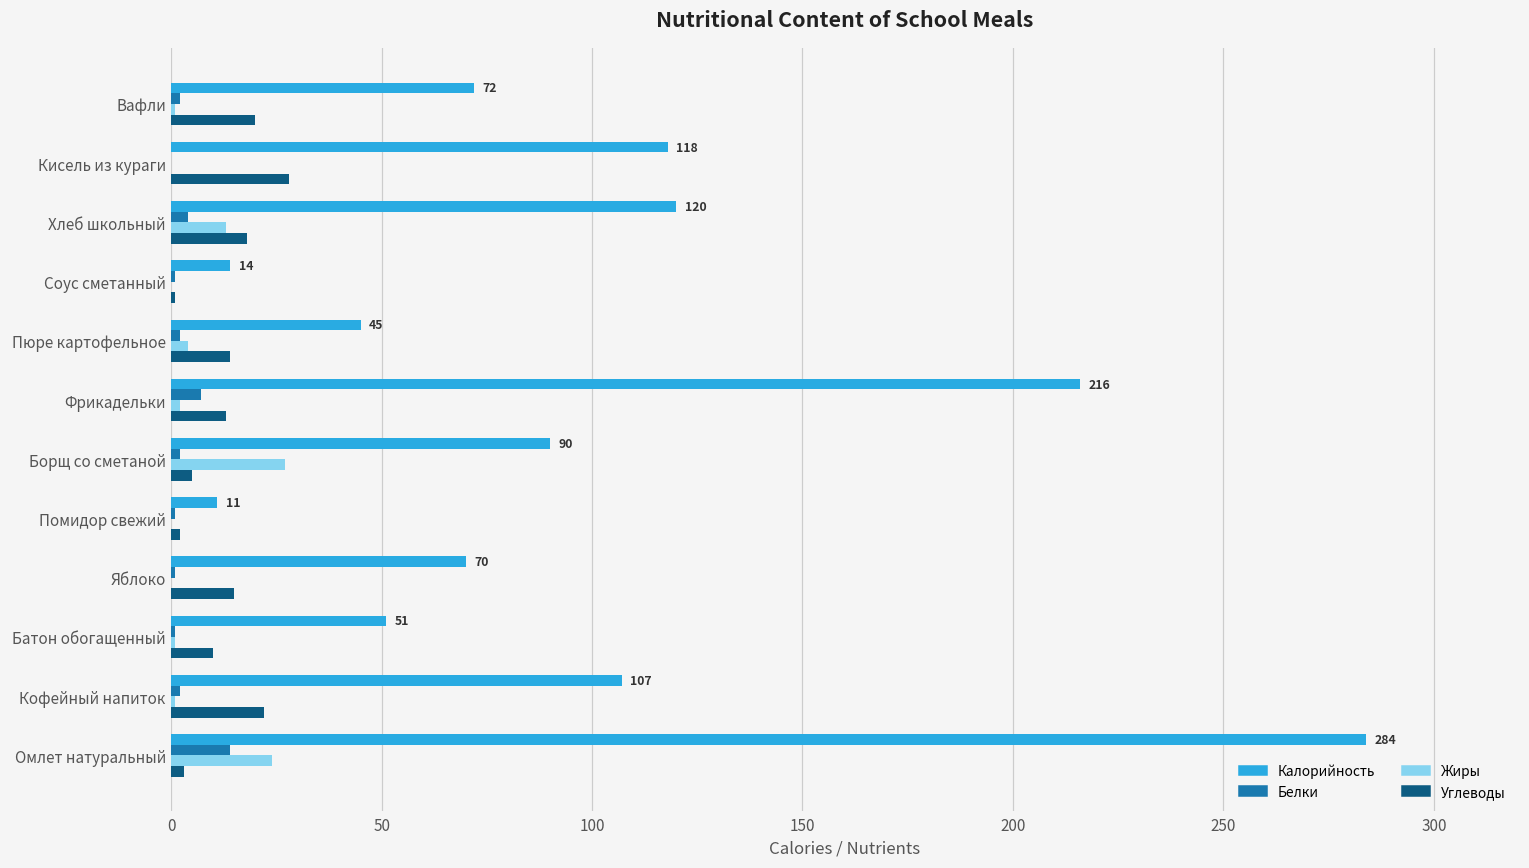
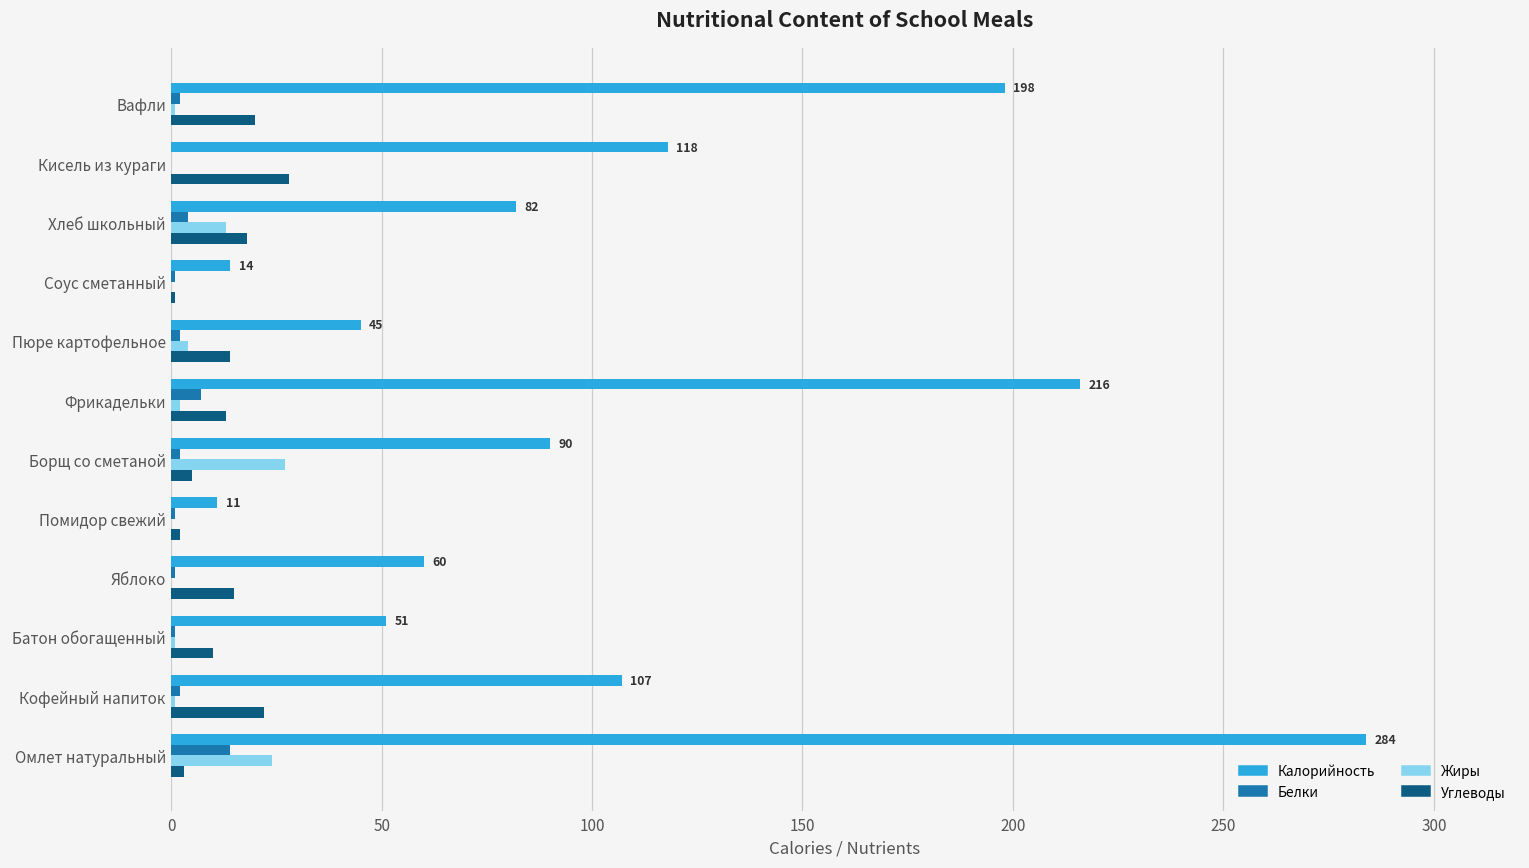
Калорийность, Вафли: 72 -> 198
Калорийность, Хлеб школьный: 120 -> 82
Калорийность, Яблоко: 70 -> 60
